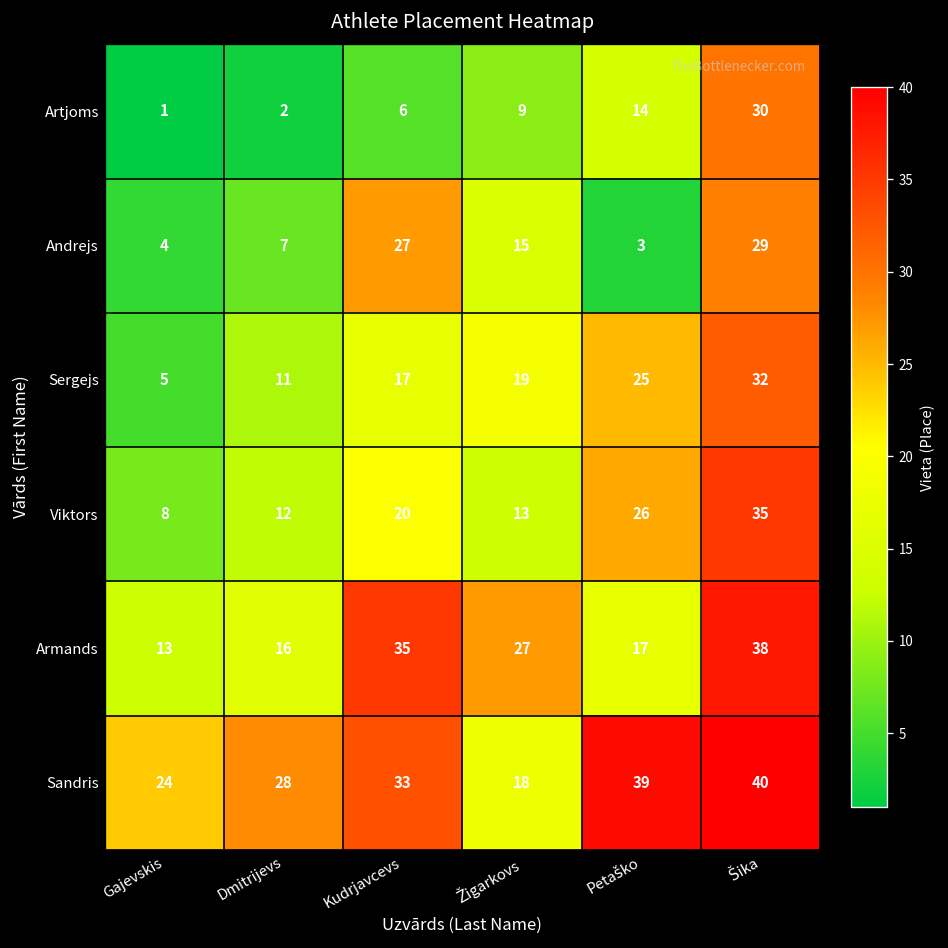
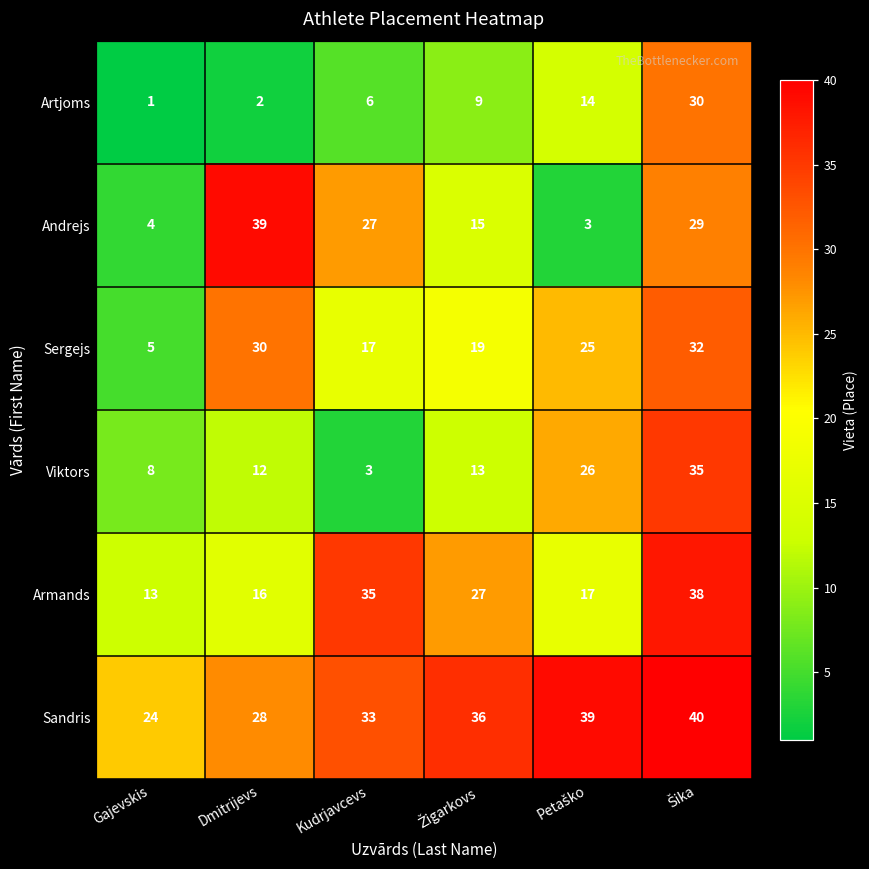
Andrejs, Dmitrijevs: 7 -> 39
Sergejs, Dmitrijevs: 11 -> 30
Viktors, Kudrjavcevs: 20 -> 3
Sandris, Žigarkovs: 18 -> 36
